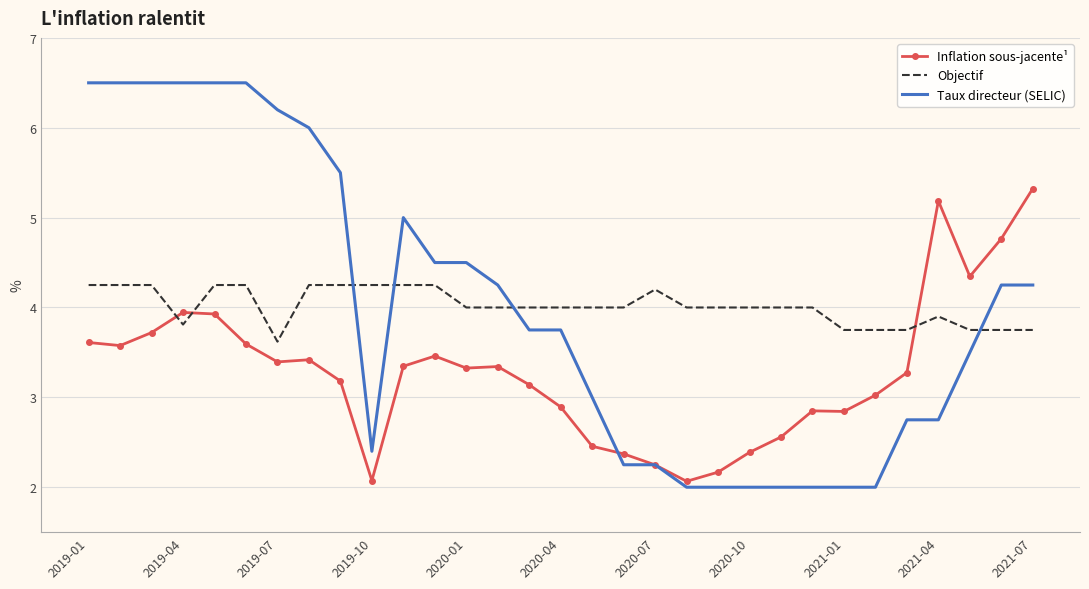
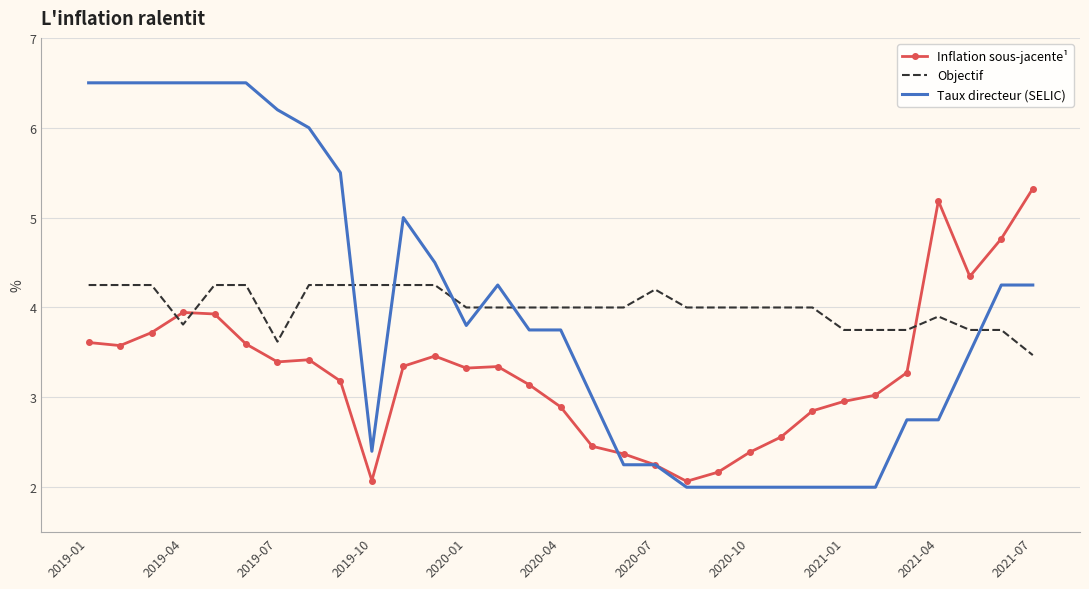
Taux directeur (SELIC), 2020-01: 4.5 -> 3.8
Inflation sous-jacente¹, 2021-01: 2.8 -> 3.0
Objectif, 2021-07: 3.8 -> 3.5
